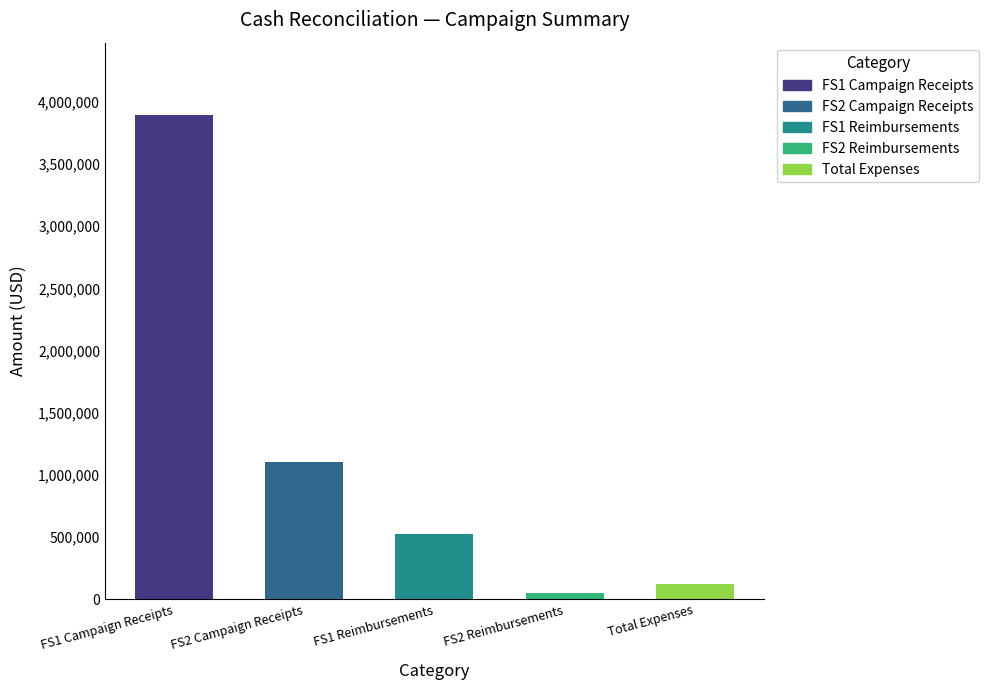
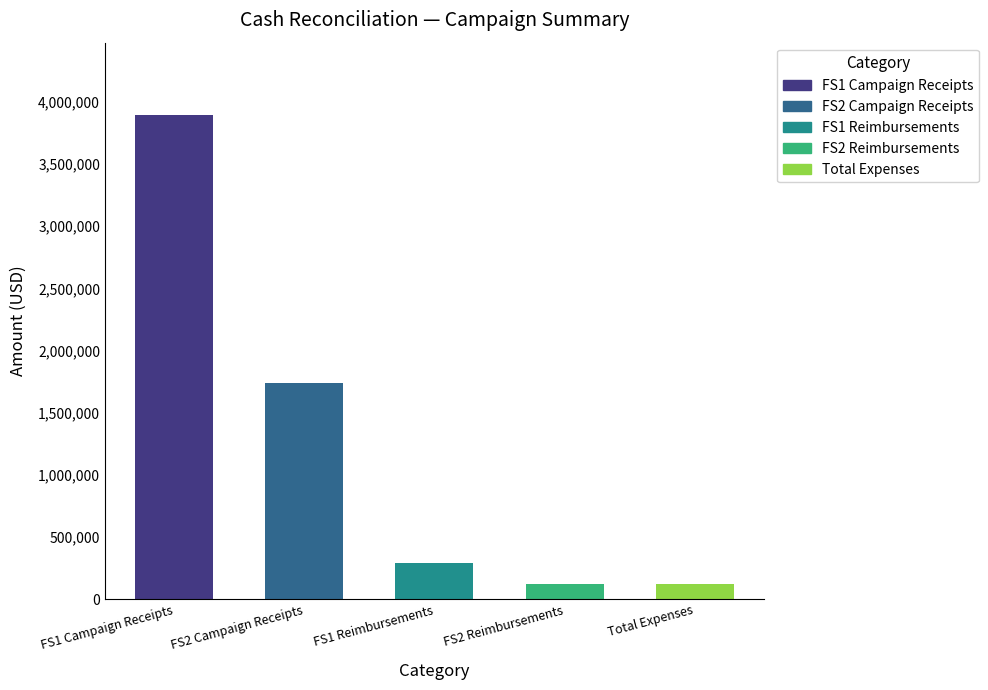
FS2 Campaign Receipts: 1,100,000 -> 1,740,000
FS1 Reimbursements: 530,000 -> 290,000
FS2 Reimbursements: 50,000 -> 120,000
